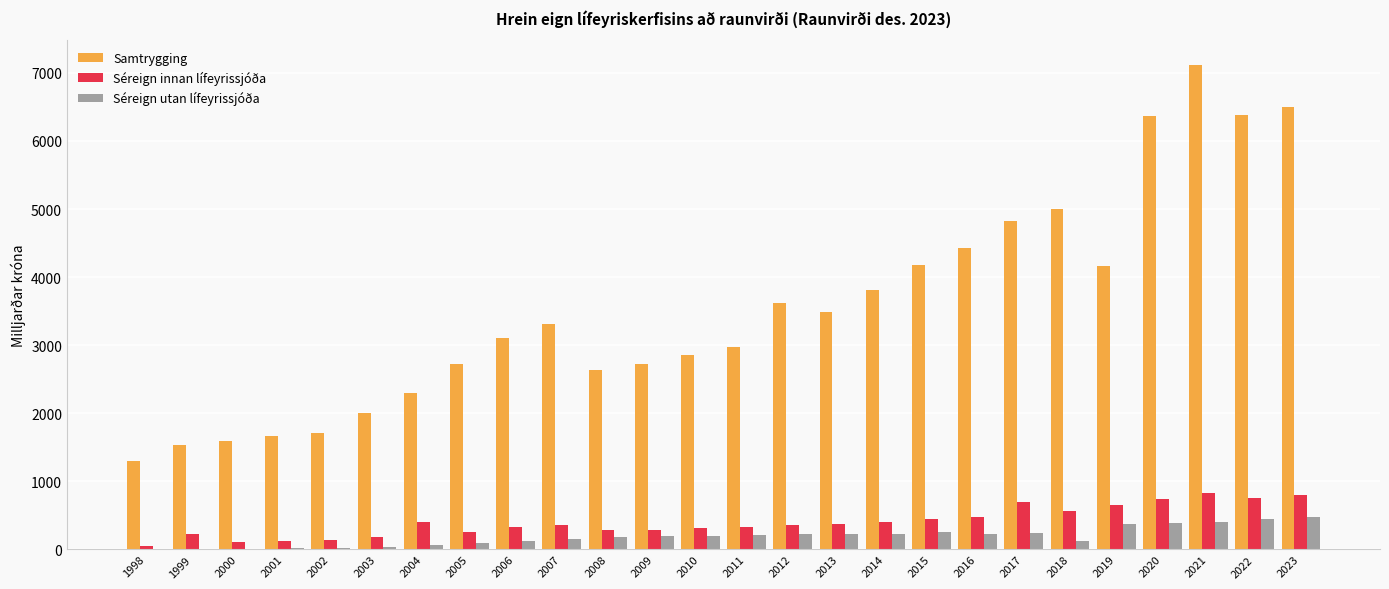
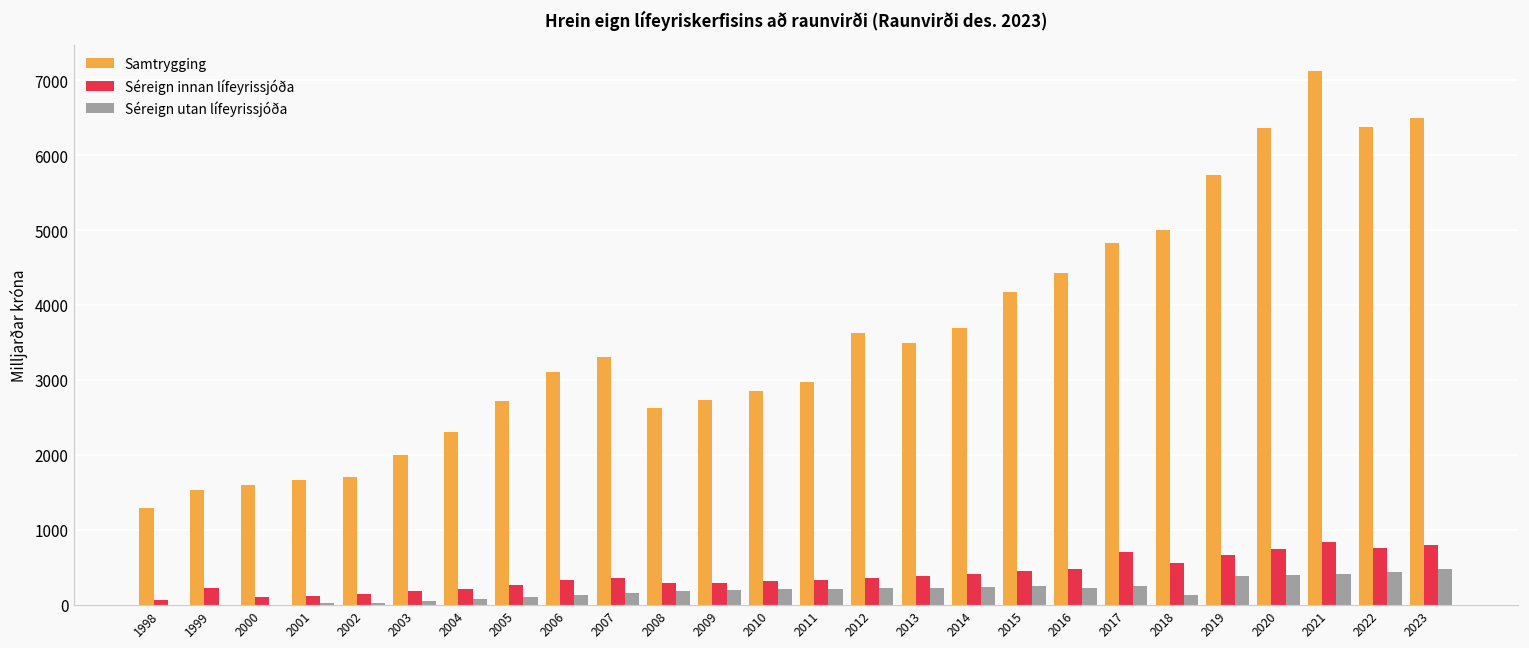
Séreign innan lífeyrissjóða, 2004: 400 -> 200
Samtrygging, 2014: 3800 -> 3700
Samtrygging, 2019: 4200 -> 5700
